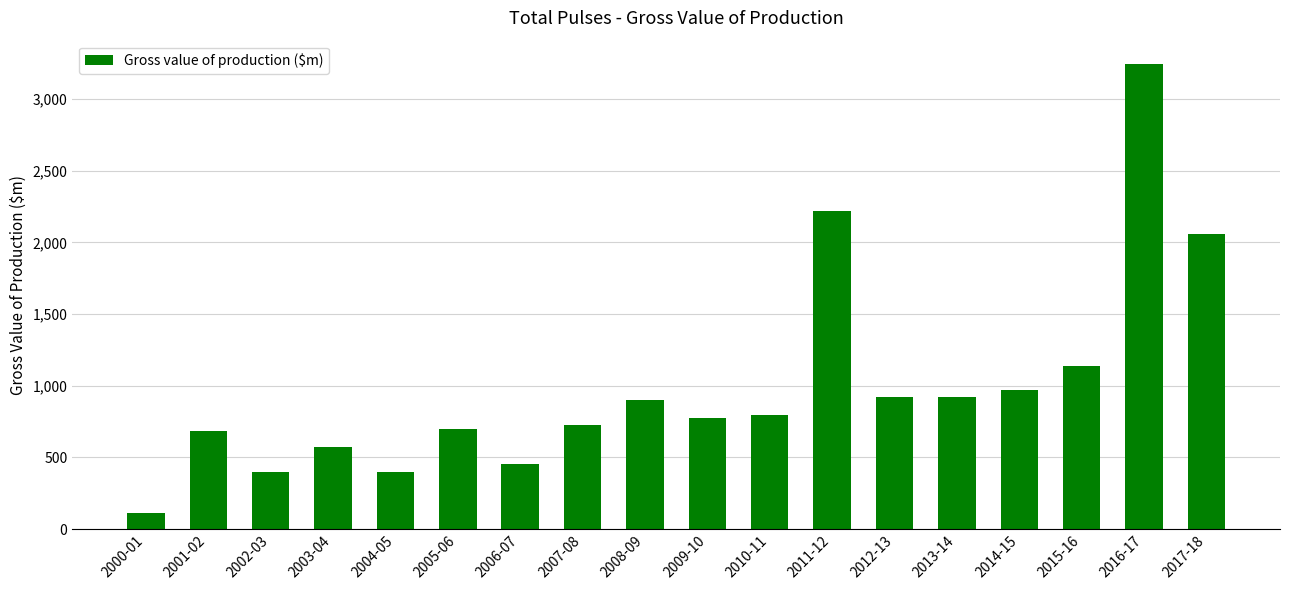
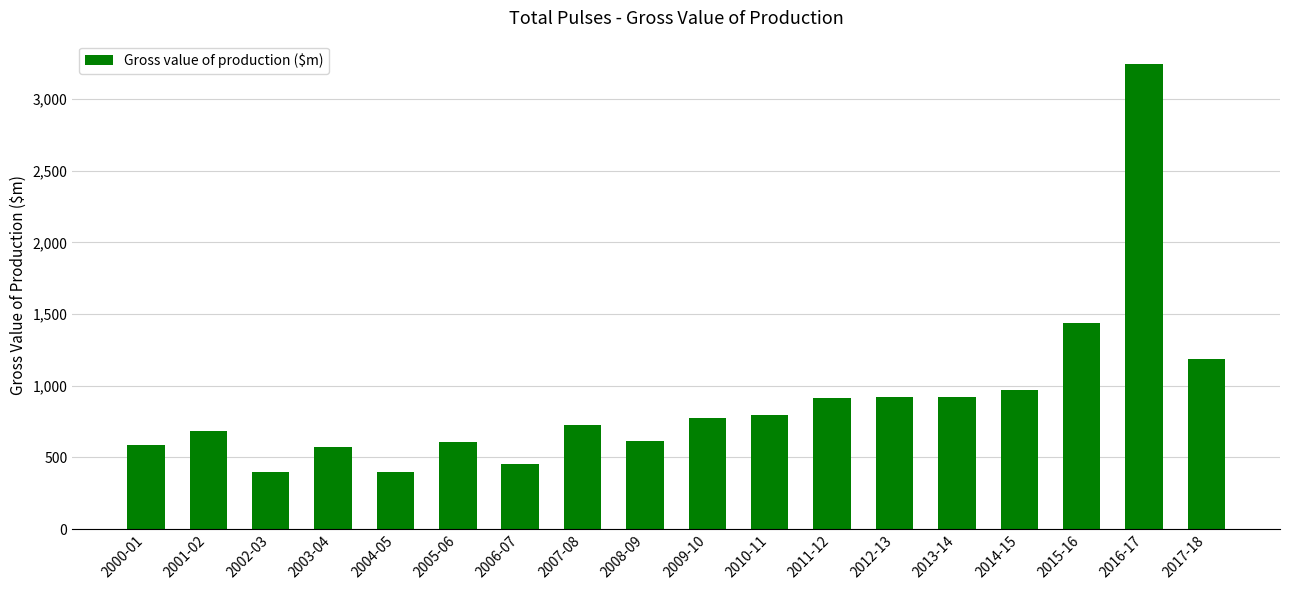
2000-01: 110 -> 580
2005-06: 700 -> 610
2008-09: 900 -> 620
2011-12: 2,220 -> 910
2015-16: 1,140 -> 1,430
2017-18: 2,060 -> 1,190
